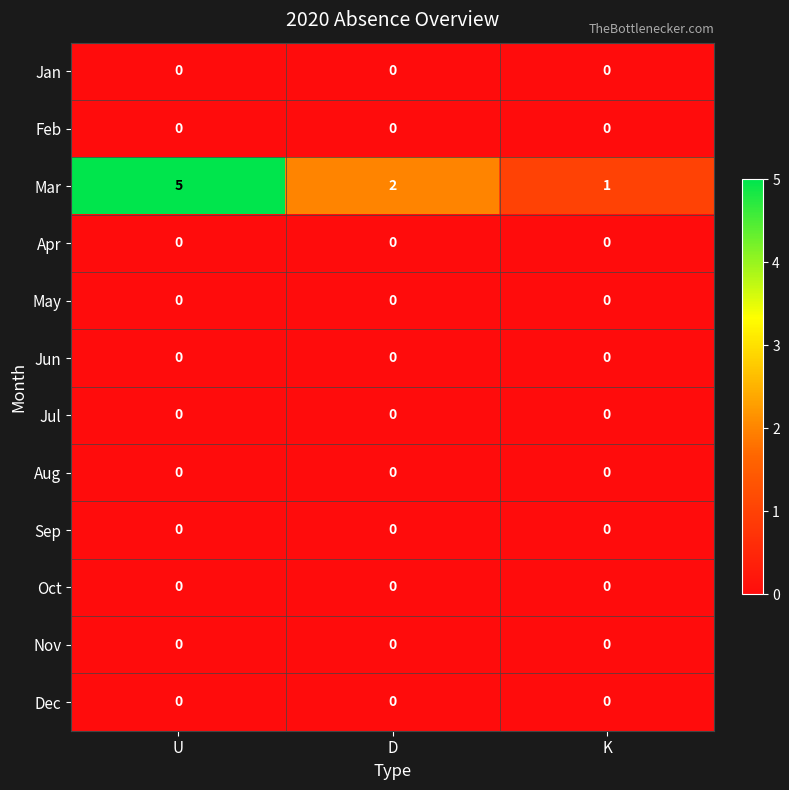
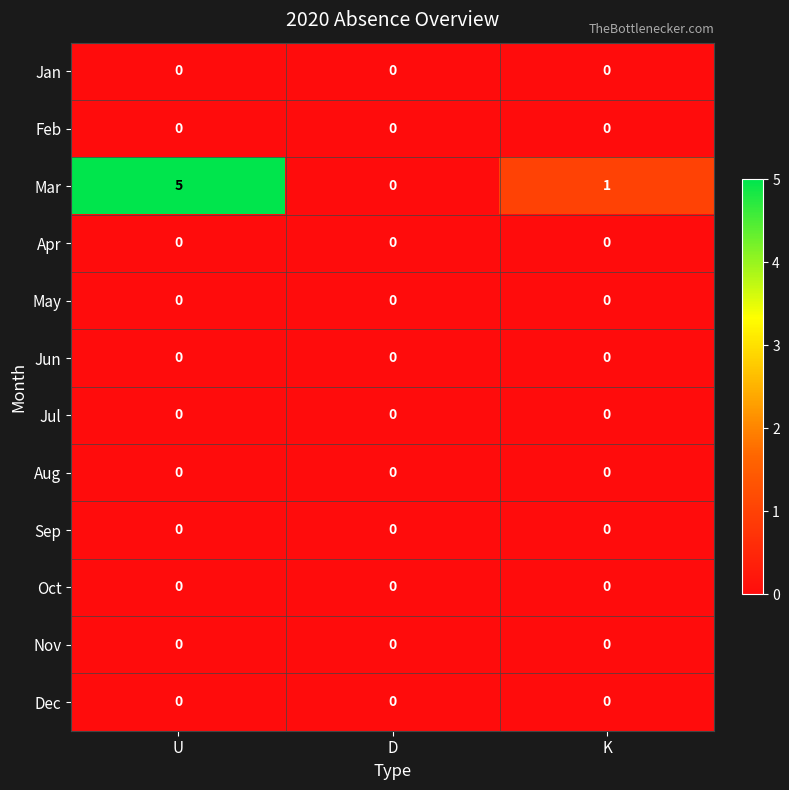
Mar, D: 2 -> 0
